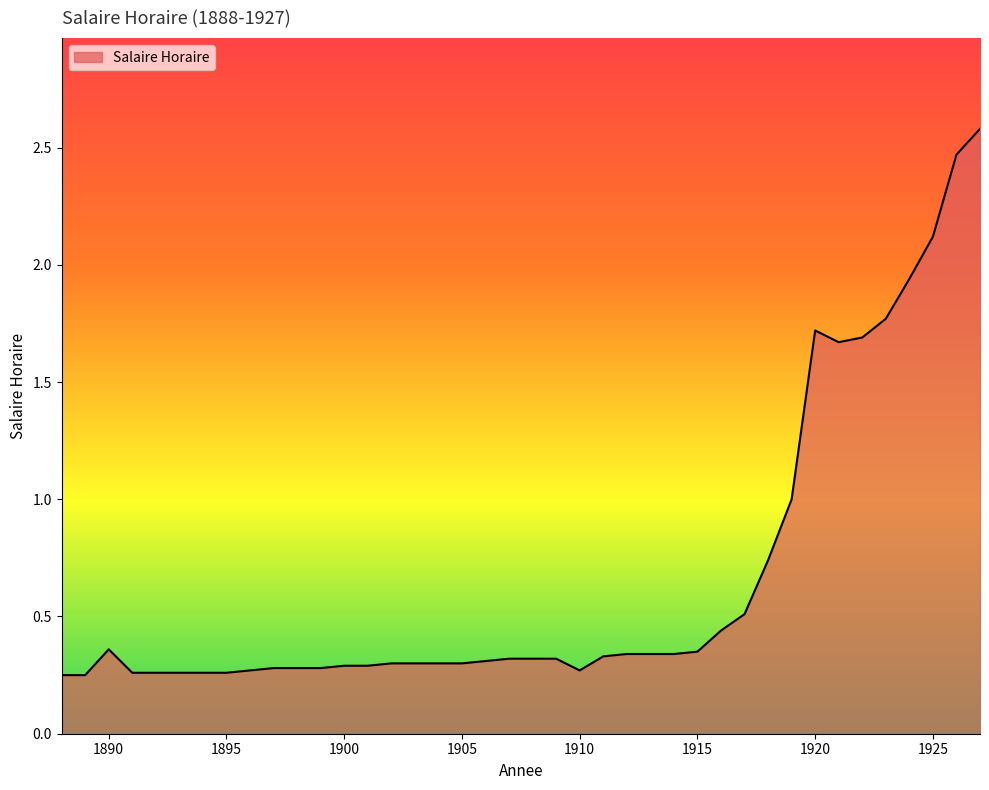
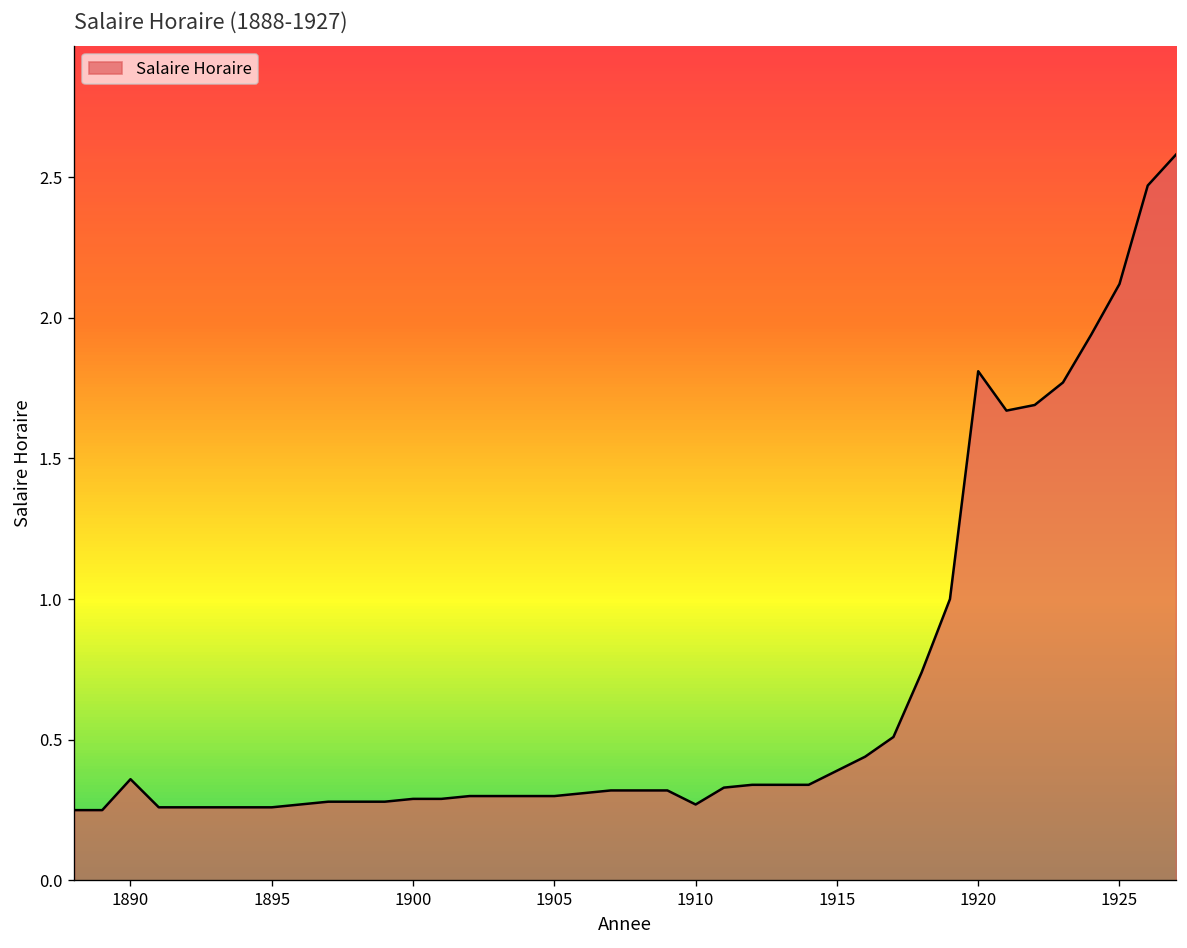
1915: 0.35 -> 0.39
1920: 1.72 -> 1.81
